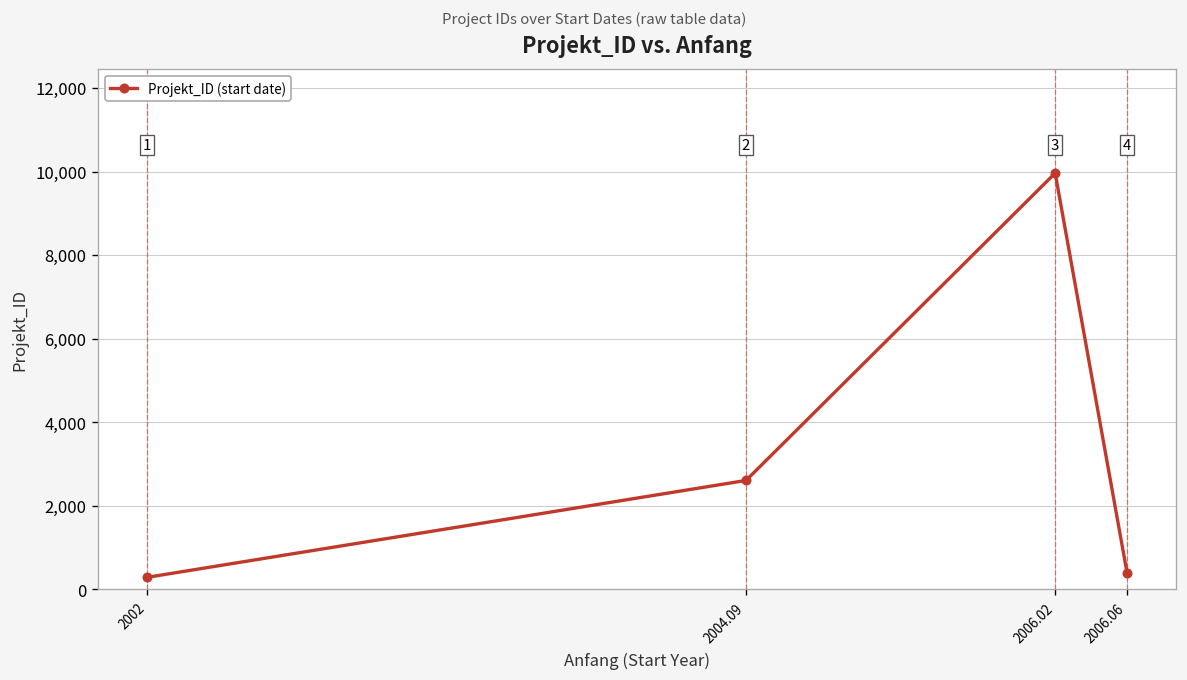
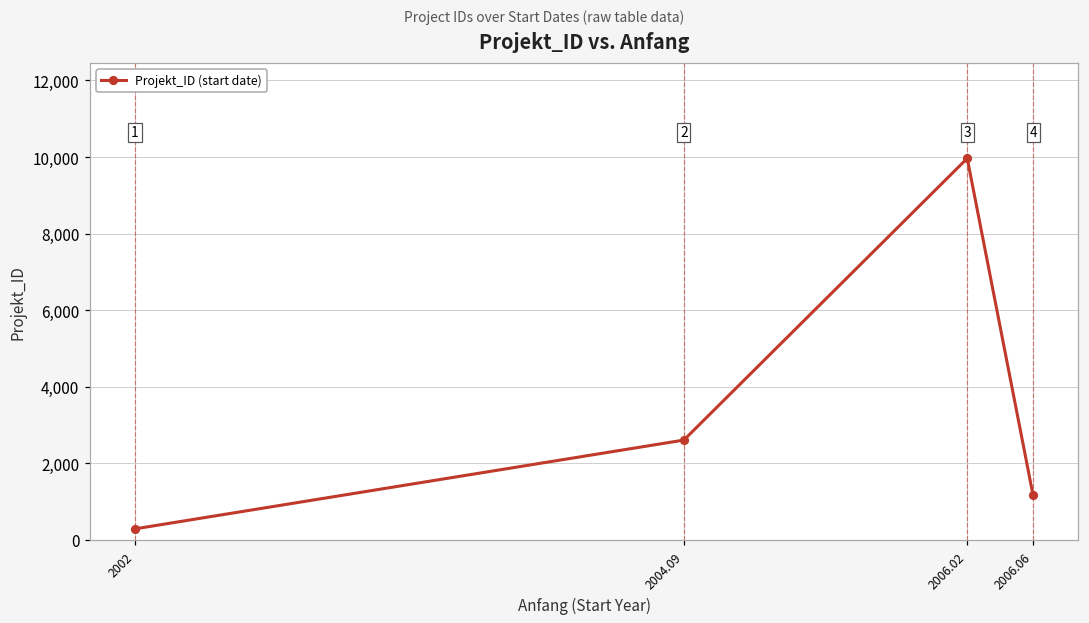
2006.06: 400 -> 1,200
